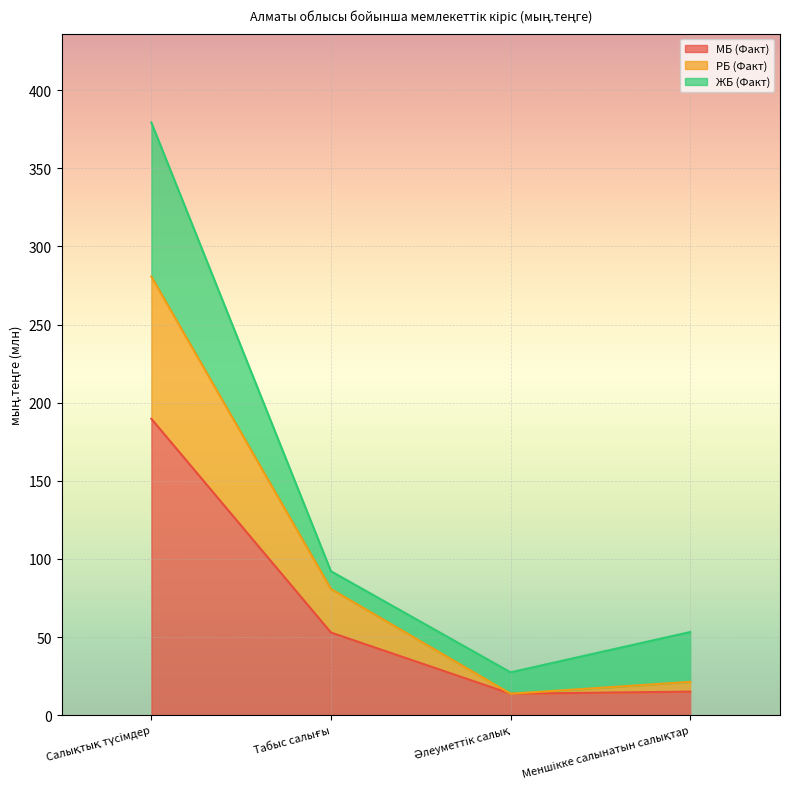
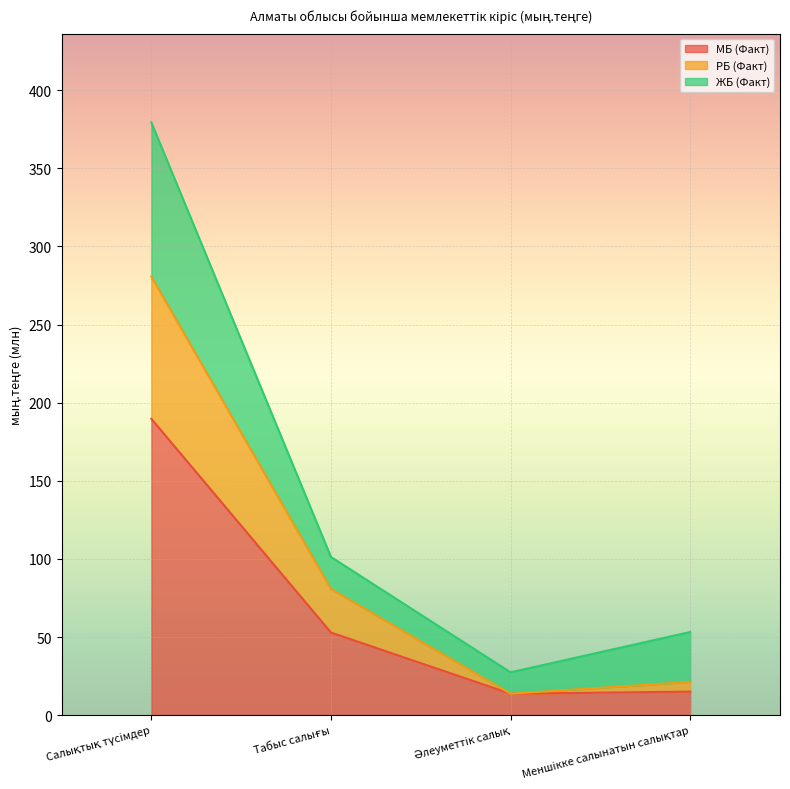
ЖБ (Факт), Табыс салығы: 11 -> 21
